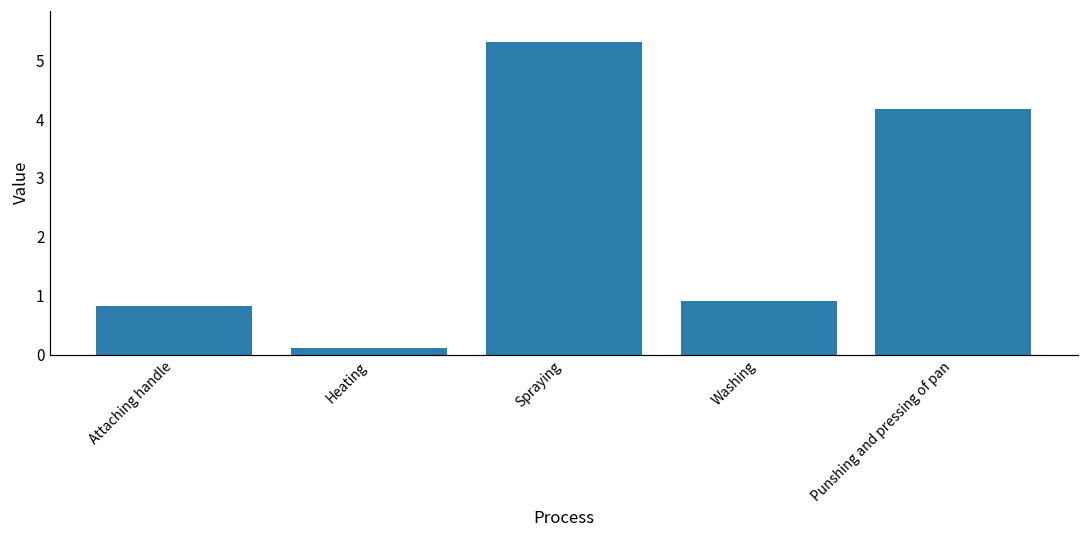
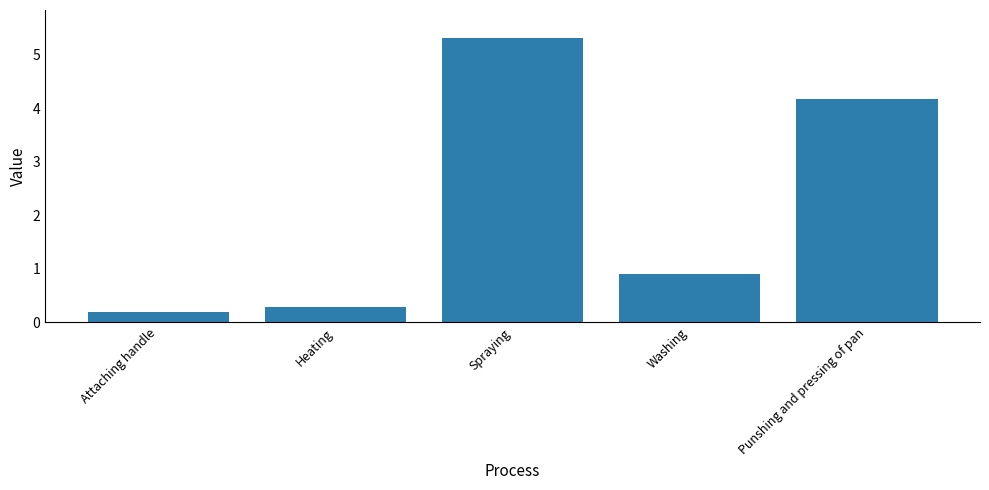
Attaching handle: 0.8 -> 0.2
Heating: 0.1 -> 0.3
